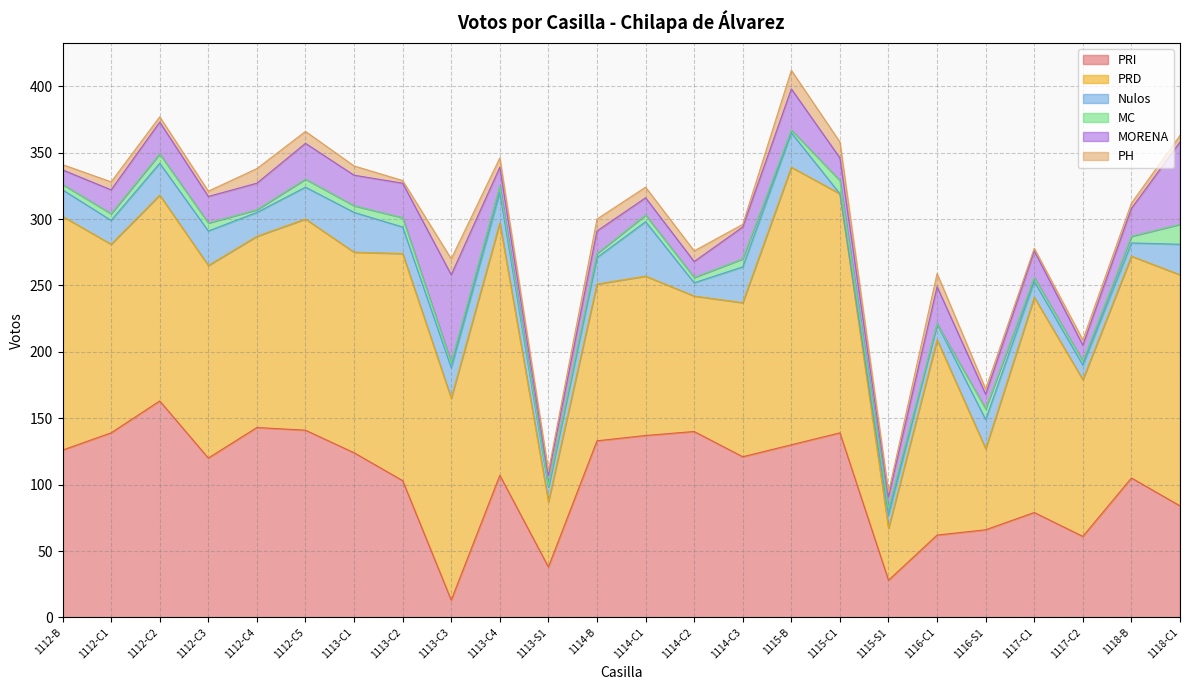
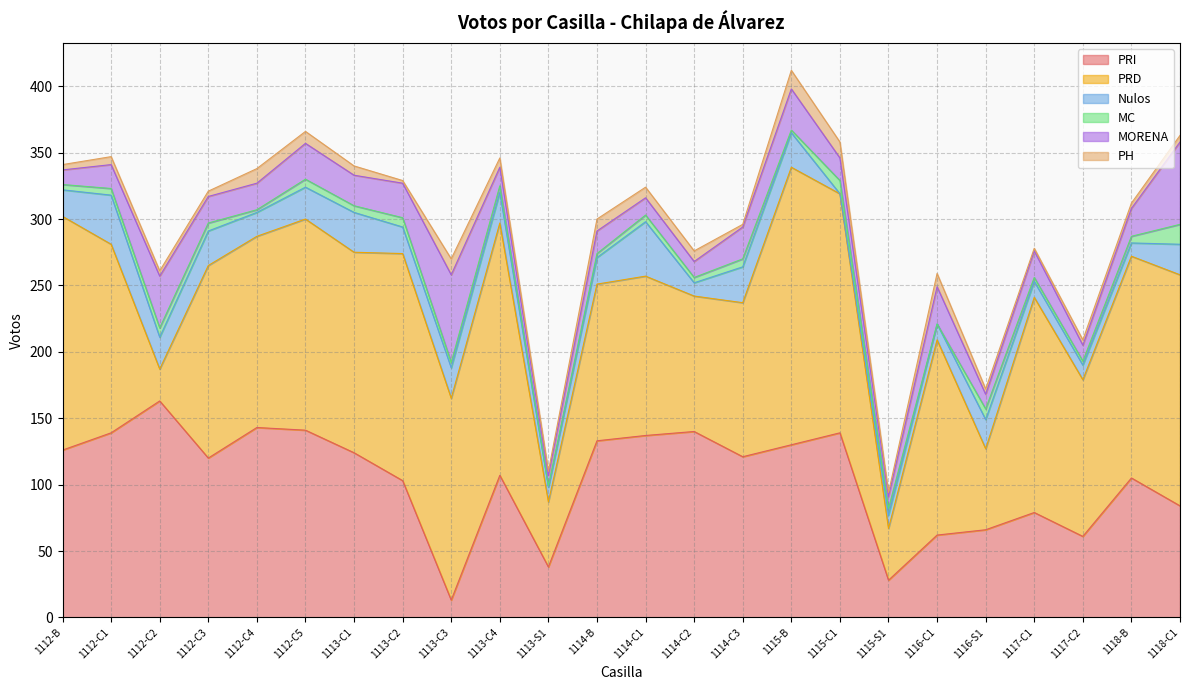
Nulos, 1112-C1: 18 -> 37
PRD, 1112-C2: 155 -> 24
MORENA, 1112-C2: 24 -> 39
